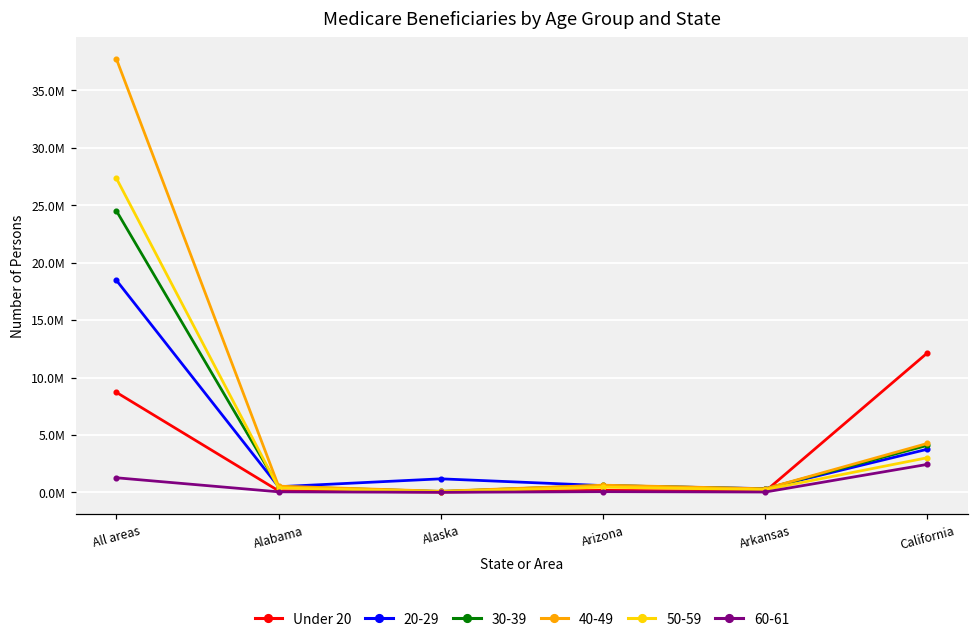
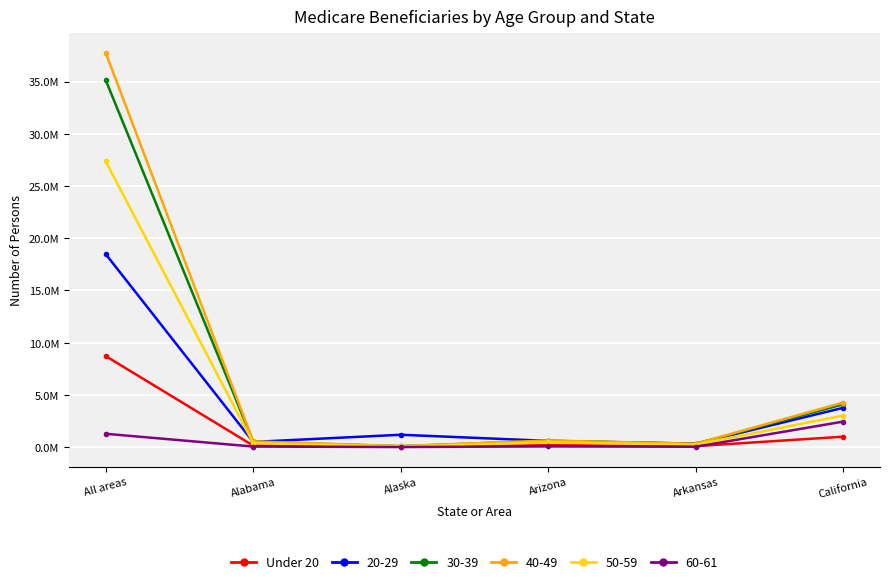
30-39, All areas: 24500000 -> 35100000
Under 20, California: 12100000 -> 1000000
